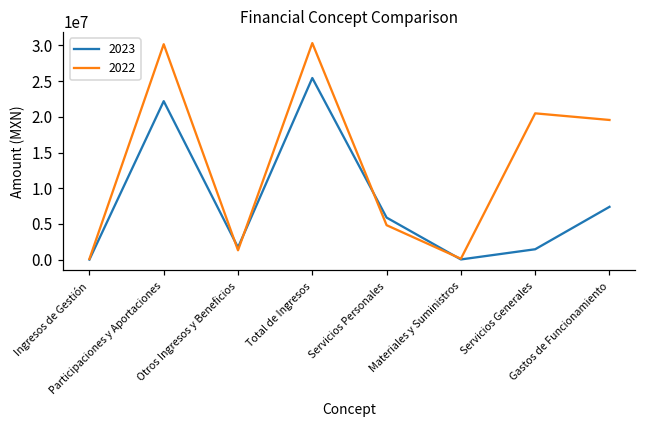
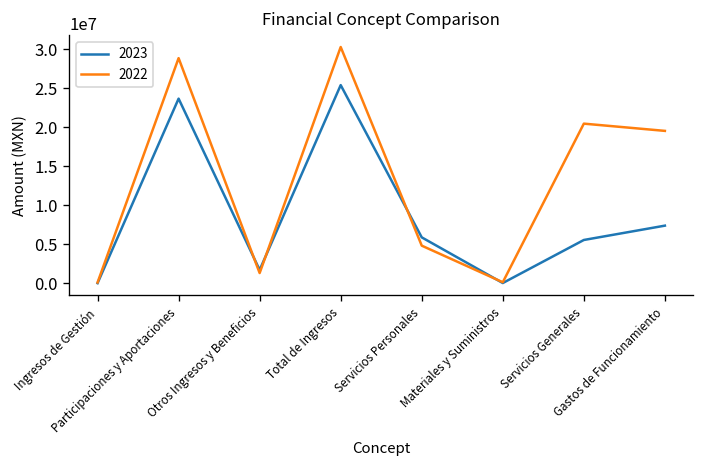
2023, Participaciones y Aportaciones: 22000000 -> 24000000
2022, Participaciones y Aportaciones: 30000000 -> 29000000
2023, Servicios Generales: 1000000 -> 6000000
